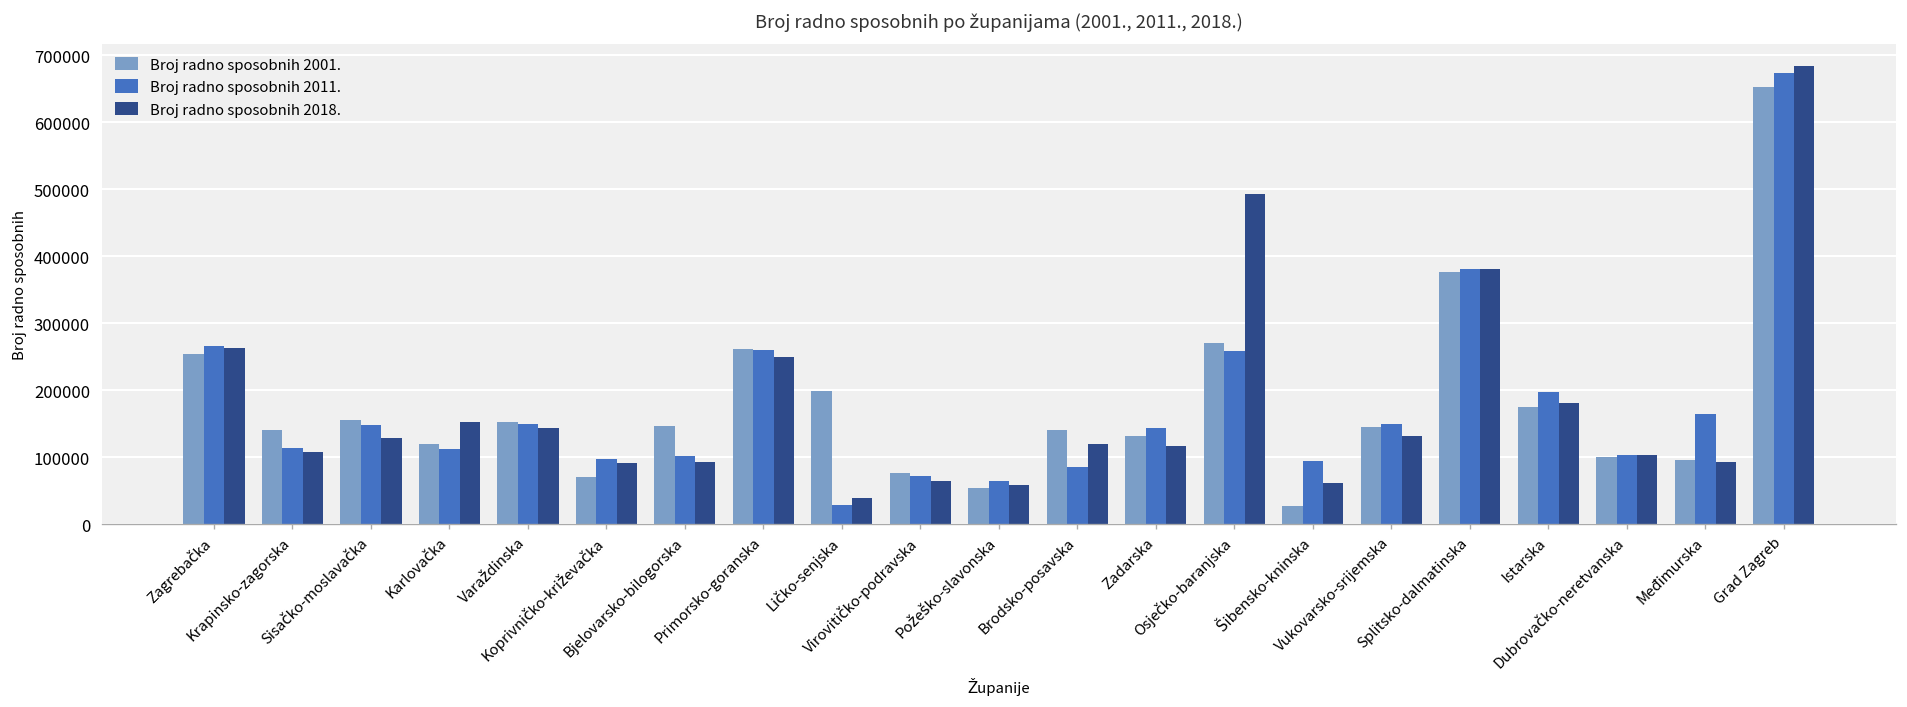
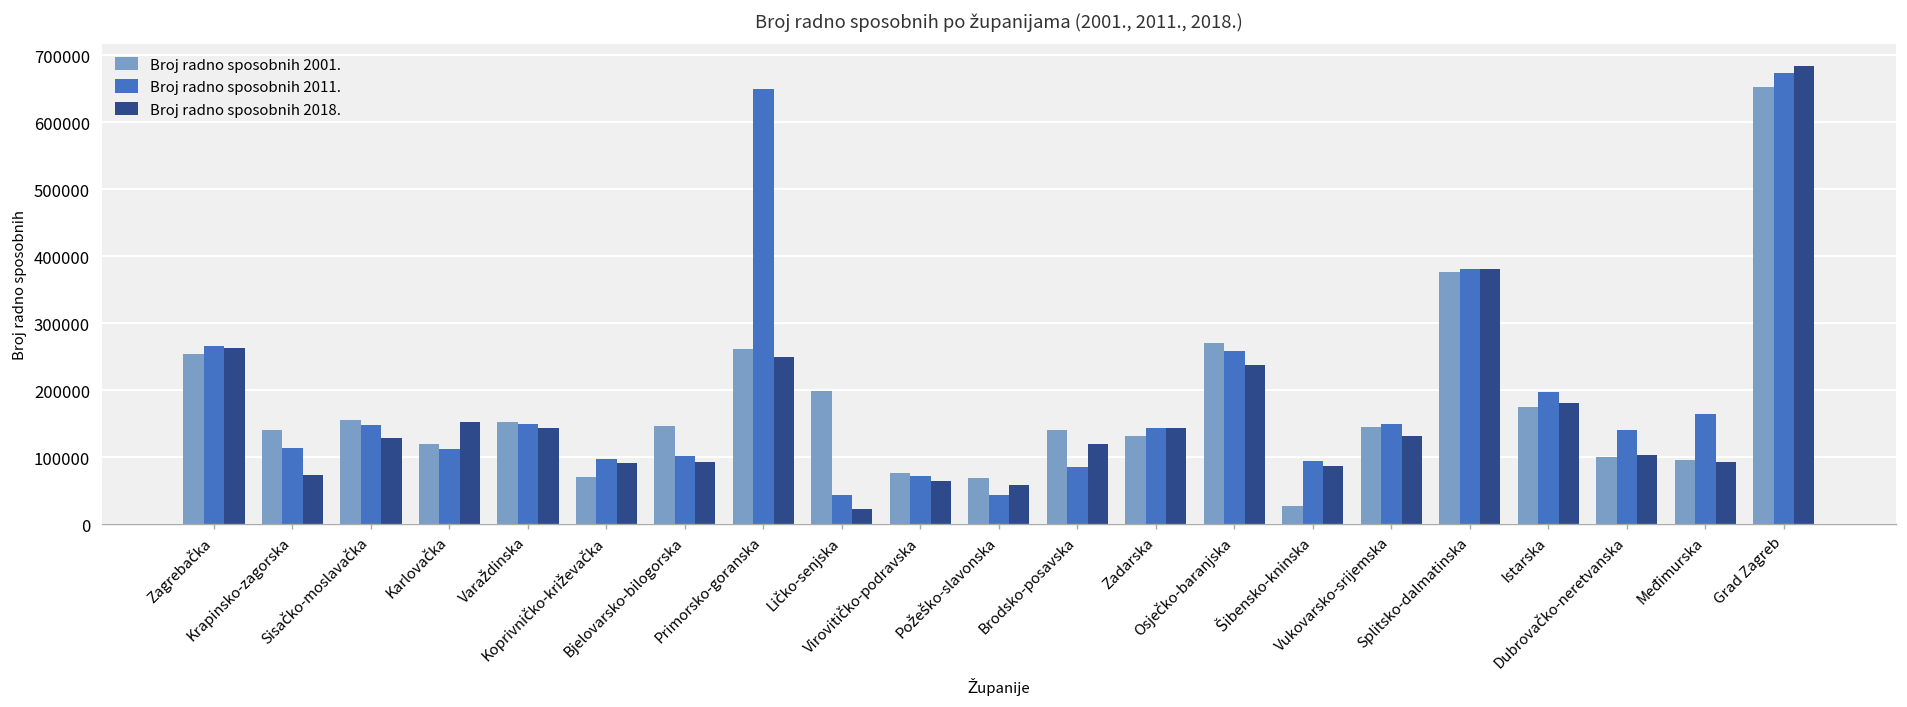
Broj radno sposobnih 2018., Krapinsko-zagorska: 110000 -> 70000
Broj radno sposobnih 2011., Primorsko-goranska: 260000 -> 650000
Broj radno sposobnih 2011., Ličko-senjska: 30000 -> 40000
Broj radno sposobnih 2018., Ličko-senjska: 40000 -> 20000
Broj radno sposobnih 2001., Požeško-slavonska: 50000 -> 70000
Broj radno sposobnih 2011., Požeško-slavonska: 60000 -> 40000
Broj radno sposobnih 2018., Zadarska: 120000 -> 140000
Broj radno sposobnih 2018., Osječko-baranjska: 490000 -> 240000
Broj radno sposobnih 2018., Šibensko-kninska: 60000 -> 90000
Broj radno sposobnih 2011., Dubrovačko-neretvanska: 100000 -> 140000
